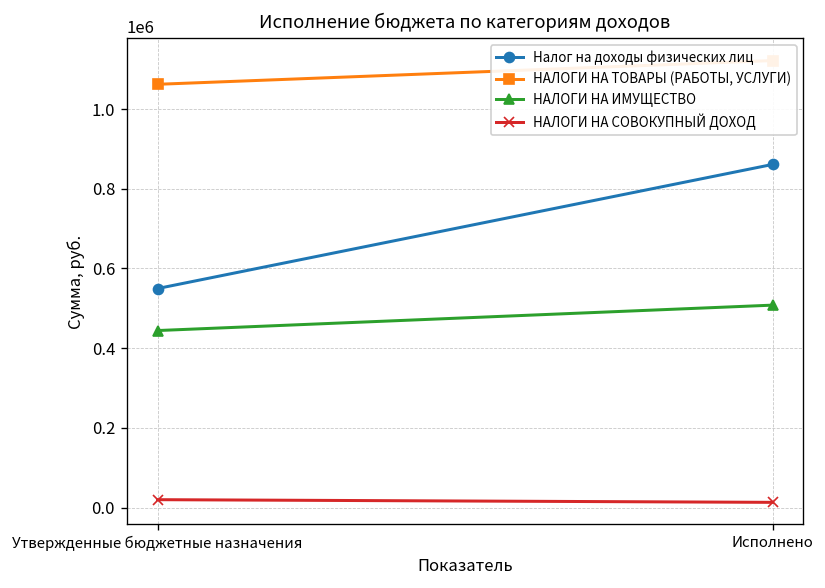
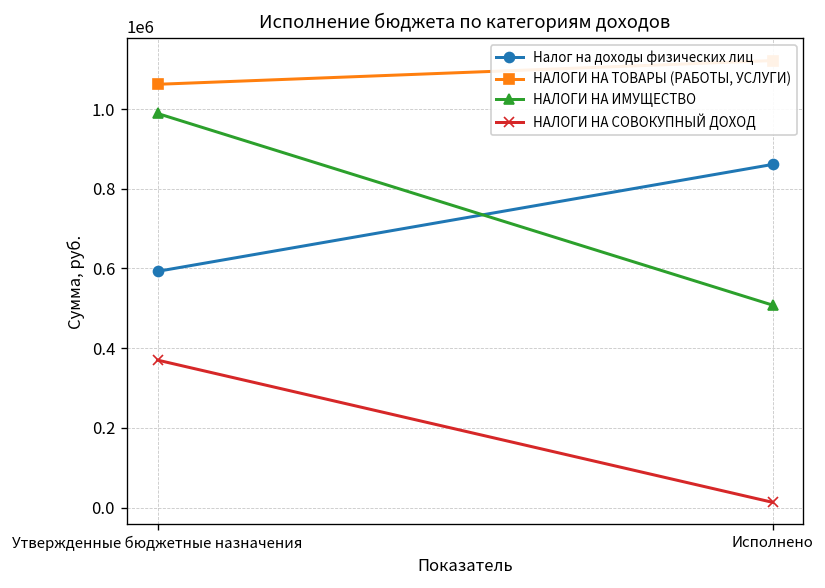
Налог на доходы физических лиц, Утвержденные бюджетные назначения: 550000 -> 590000
НАЛОГИ НА ИМУЩЕСТВО, Утвержденные бюджетные назначения: 440000 -> 990000
НАЛОГИ НА СОВОКУПНЫЙ ДОХОД, Утвержденные бюджетные назначения: 20000 -> 370000
